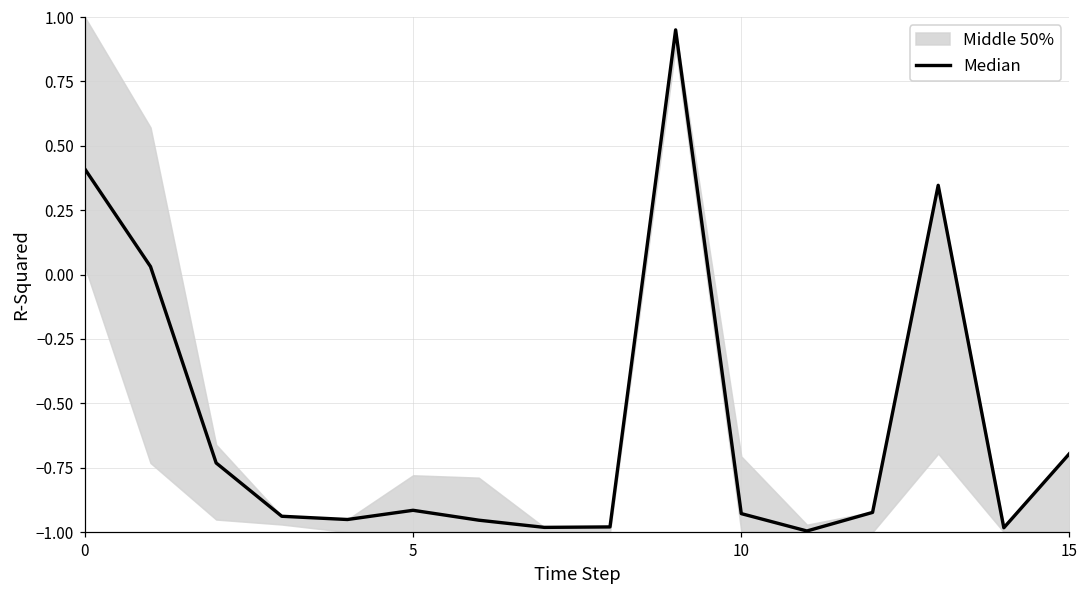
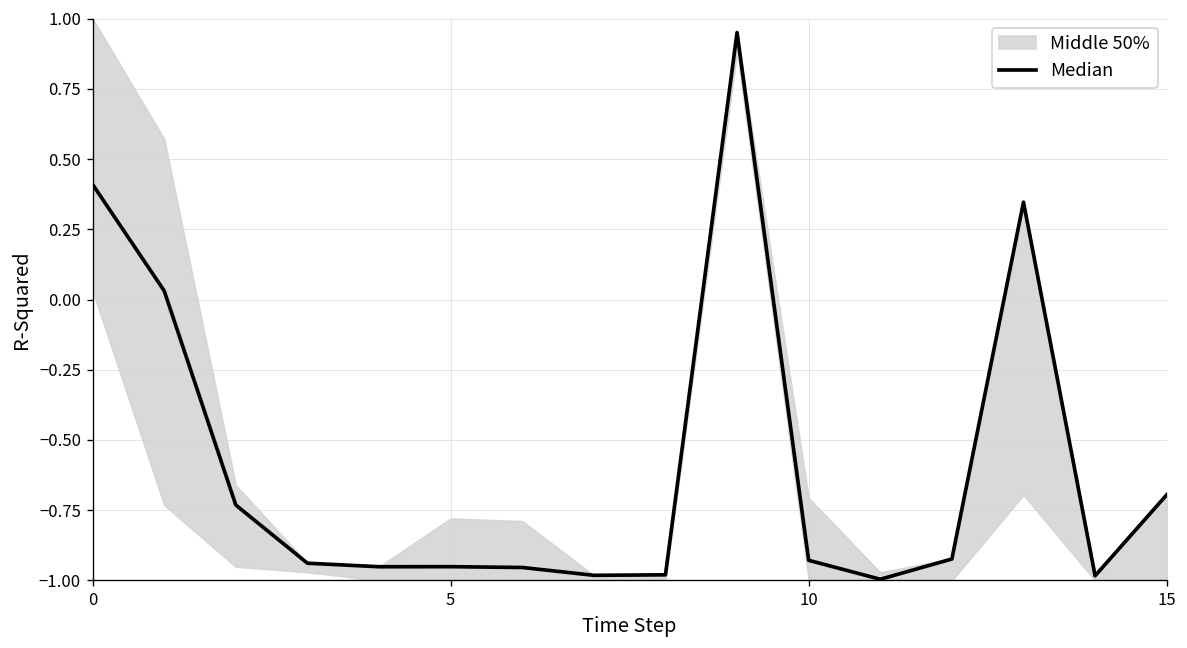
Median, 5: -0.92 -> -0.95
